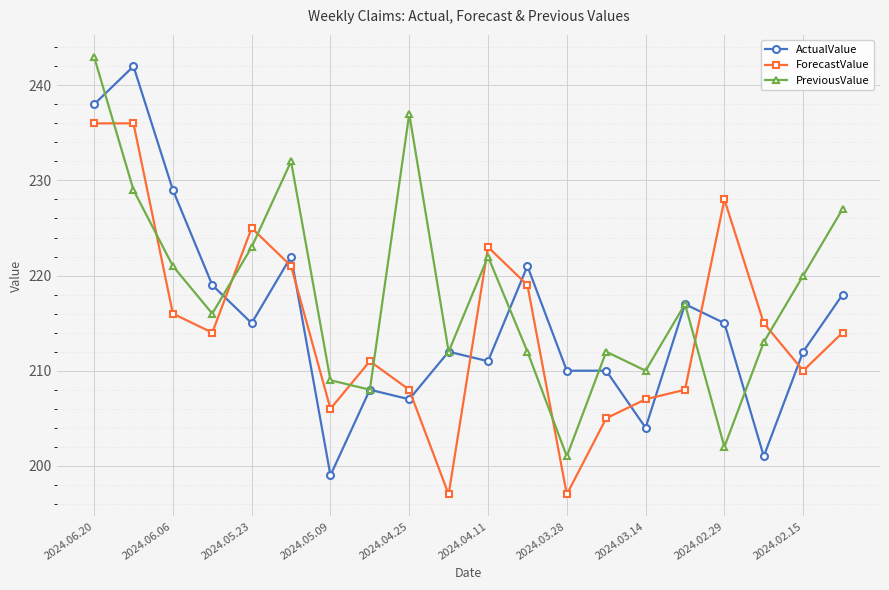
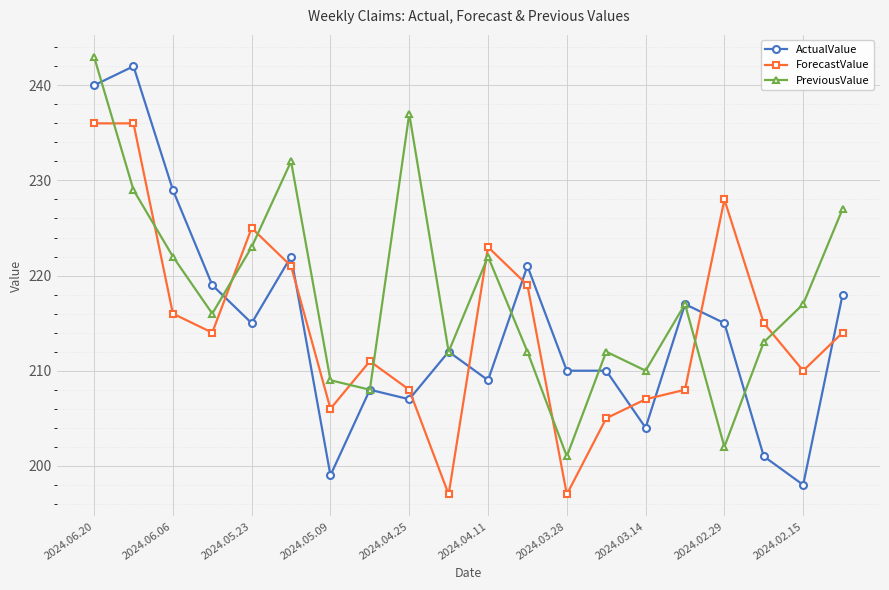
ActualValue, 2024.06.20: 238 -> 240
PreviousValue, 2024.06.06: 221 -> 222
ActualValue, 2024.04.11: 211 -> 209
ActualValue, 2024.02.15: 212 -> 198
PreviousValue, 2024.02.15: 220 -> 217
